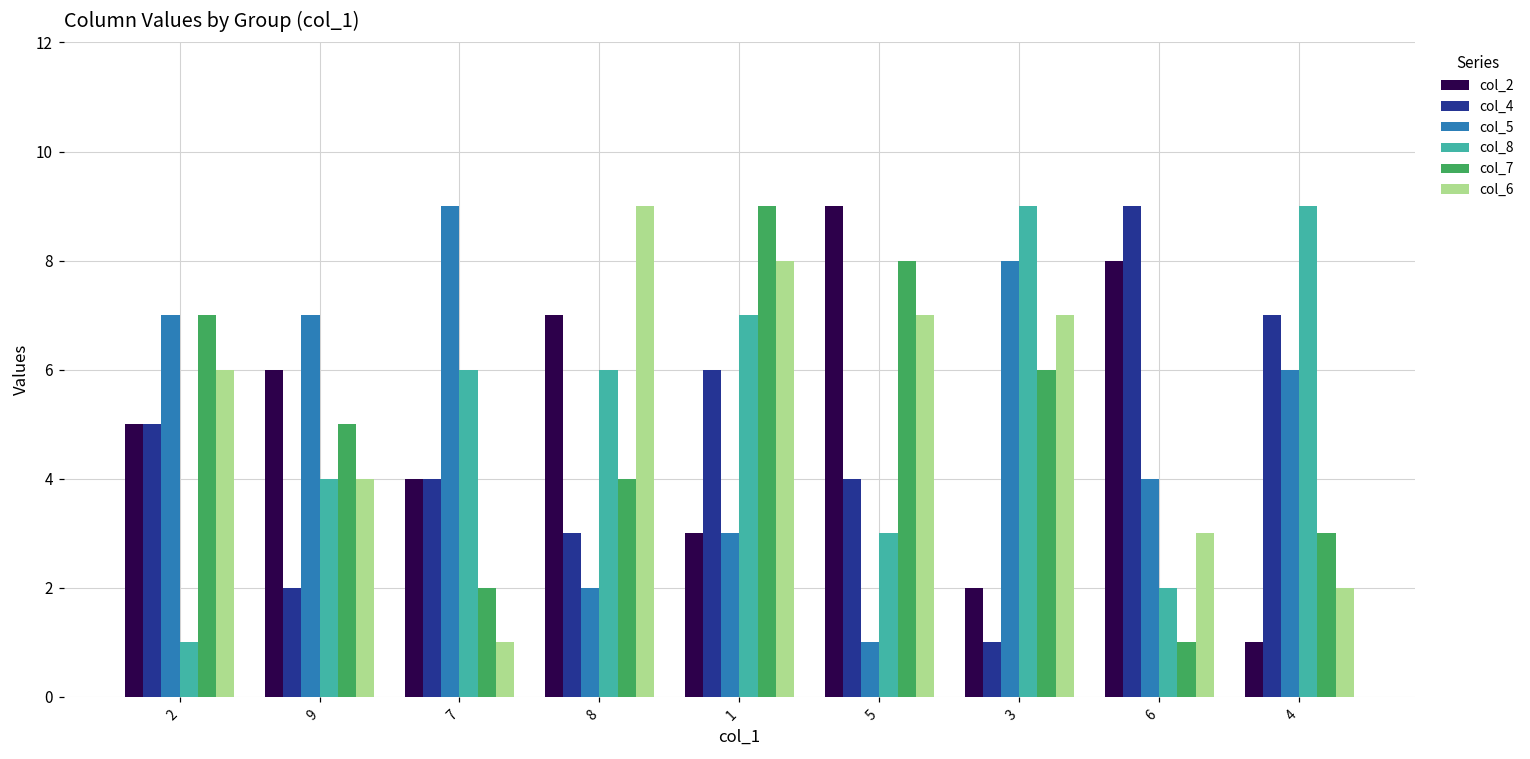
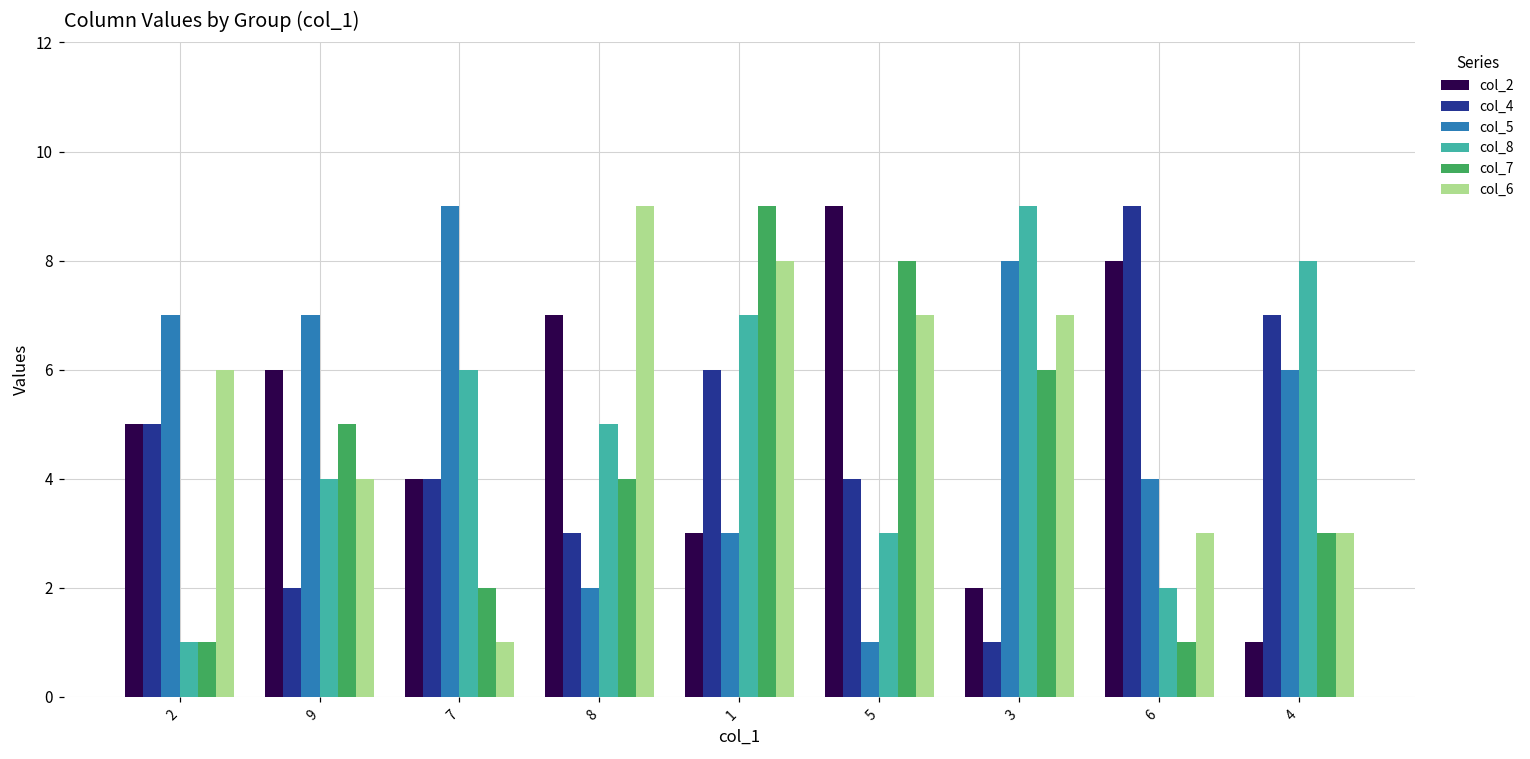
col_7, 2: 7 -> 1
col_8, 8: 6 -> 5
col_8, 4: 9 -> 8
col_6, 4: 2 -> 3
